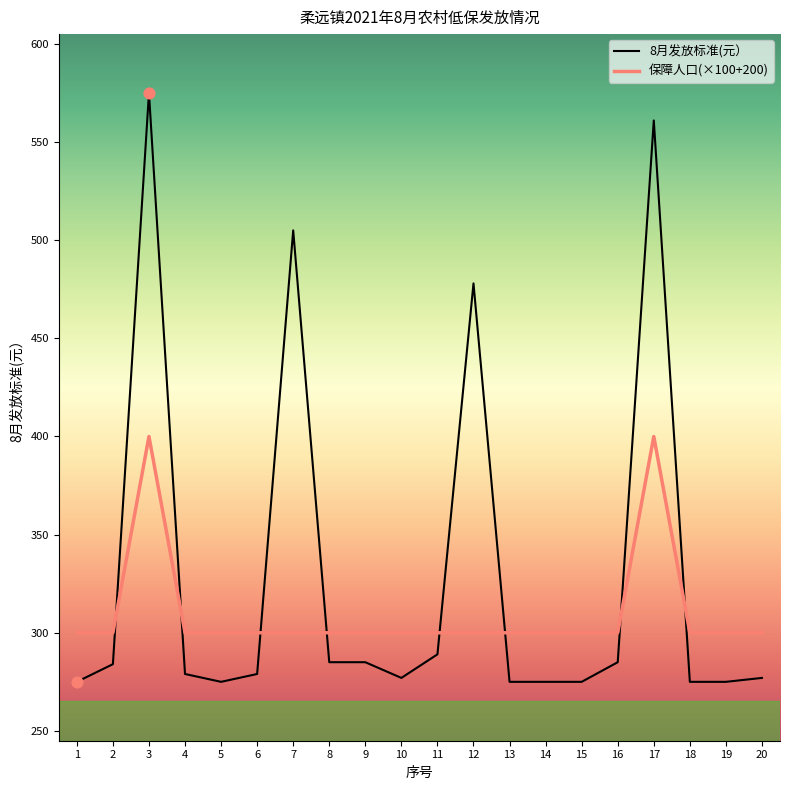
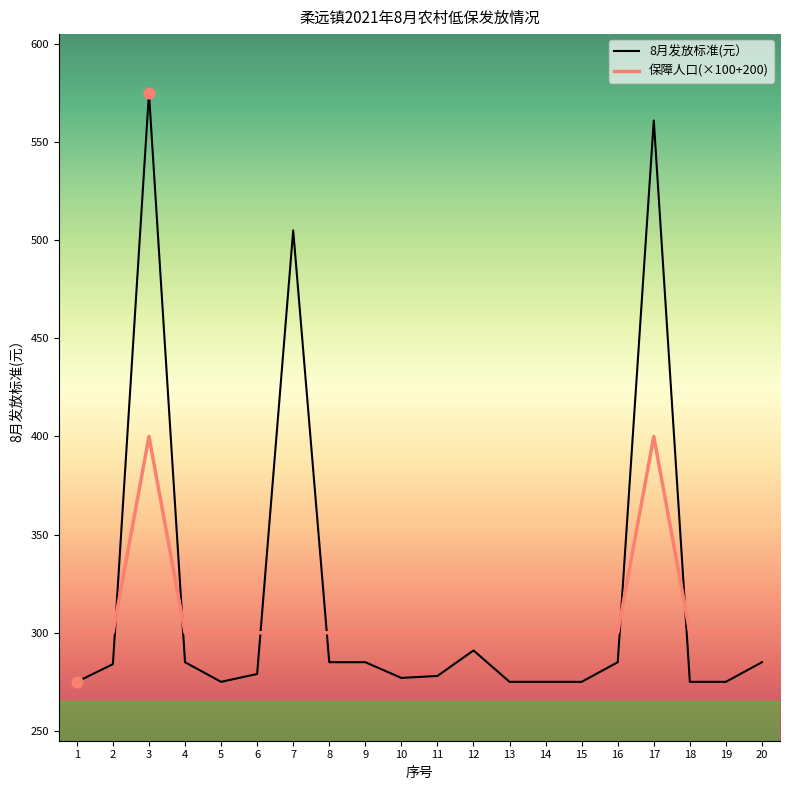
8月发放标准(元）, 4: 279 -> 285
8月发放标准(元）, 11: 289 -> 278
8月发放标准(元）, 12: 478 -> 291
8月发放标准(元）, 20: 277 -> 285
